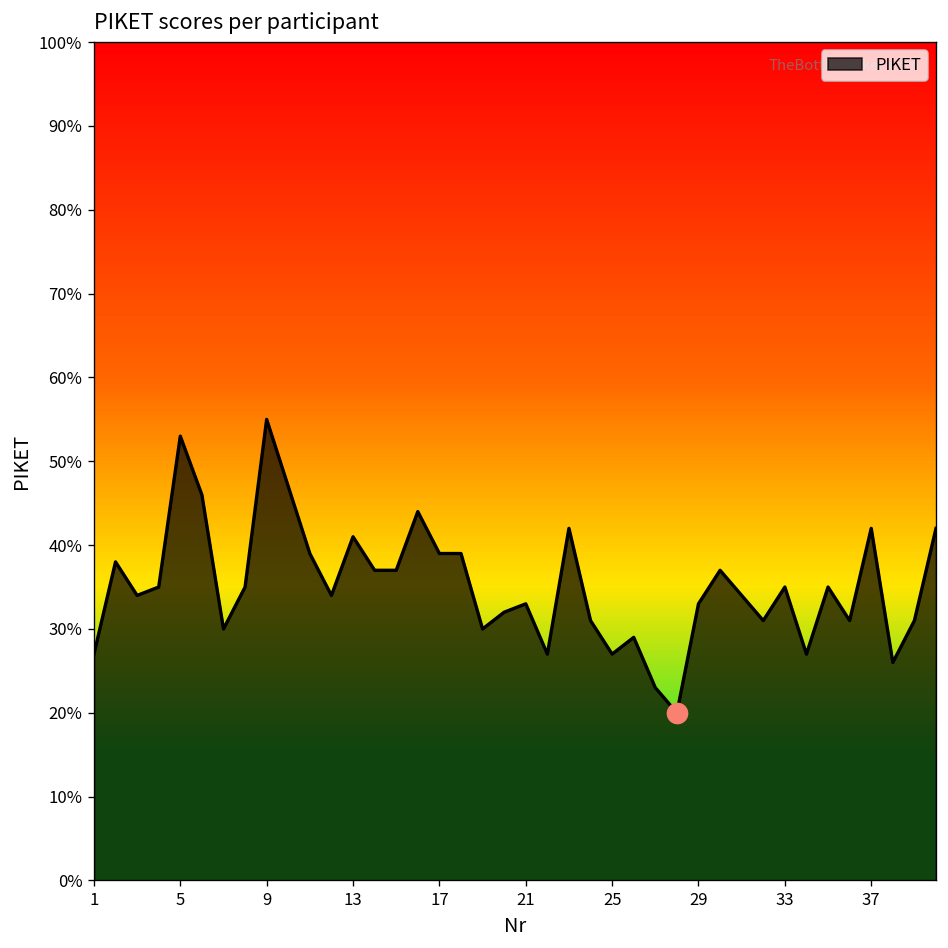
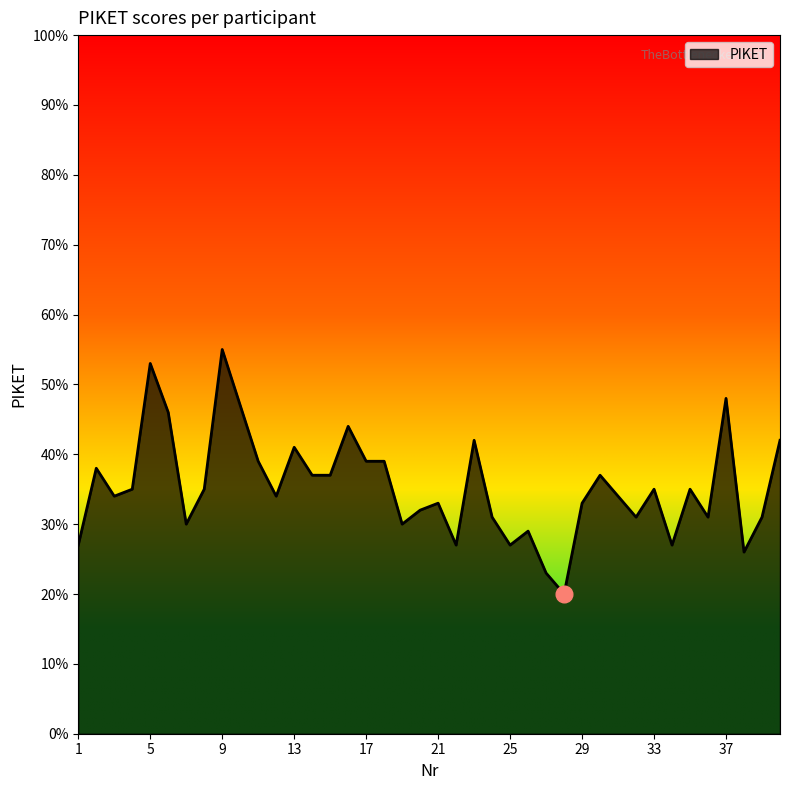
PIKET, 37: 42% -> 48%
